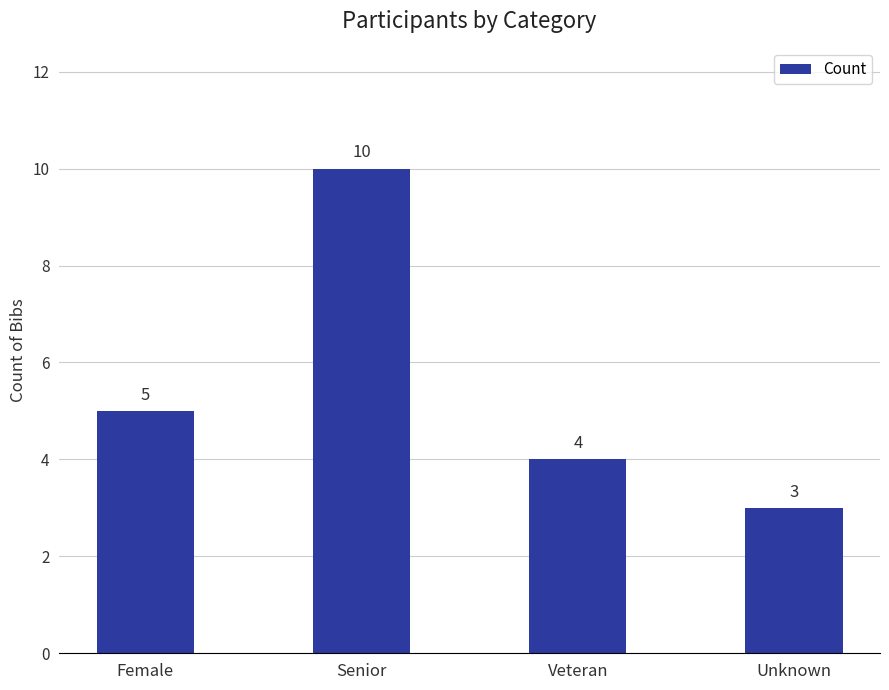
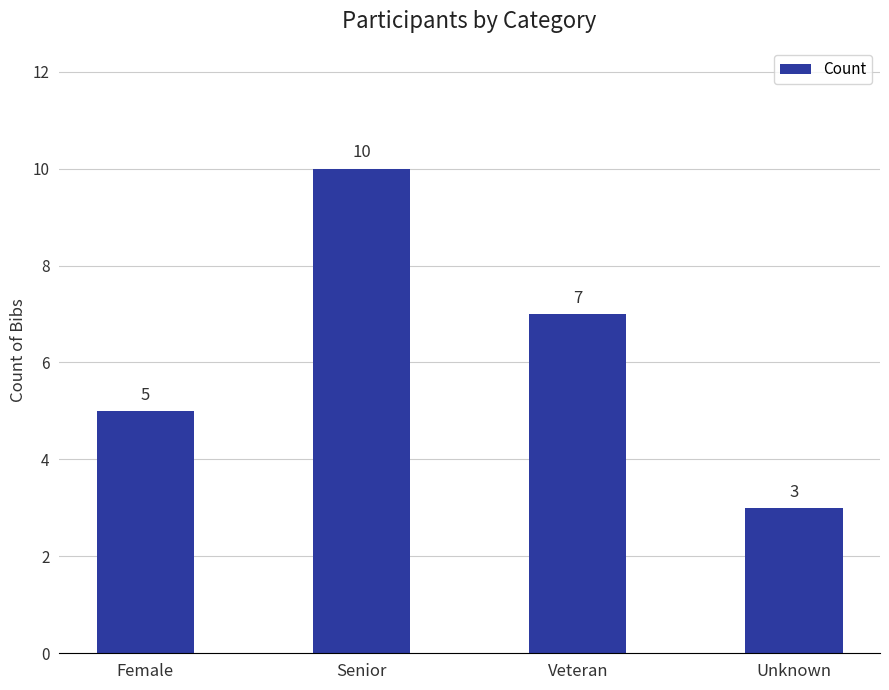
Veteran: 4 -> 7
